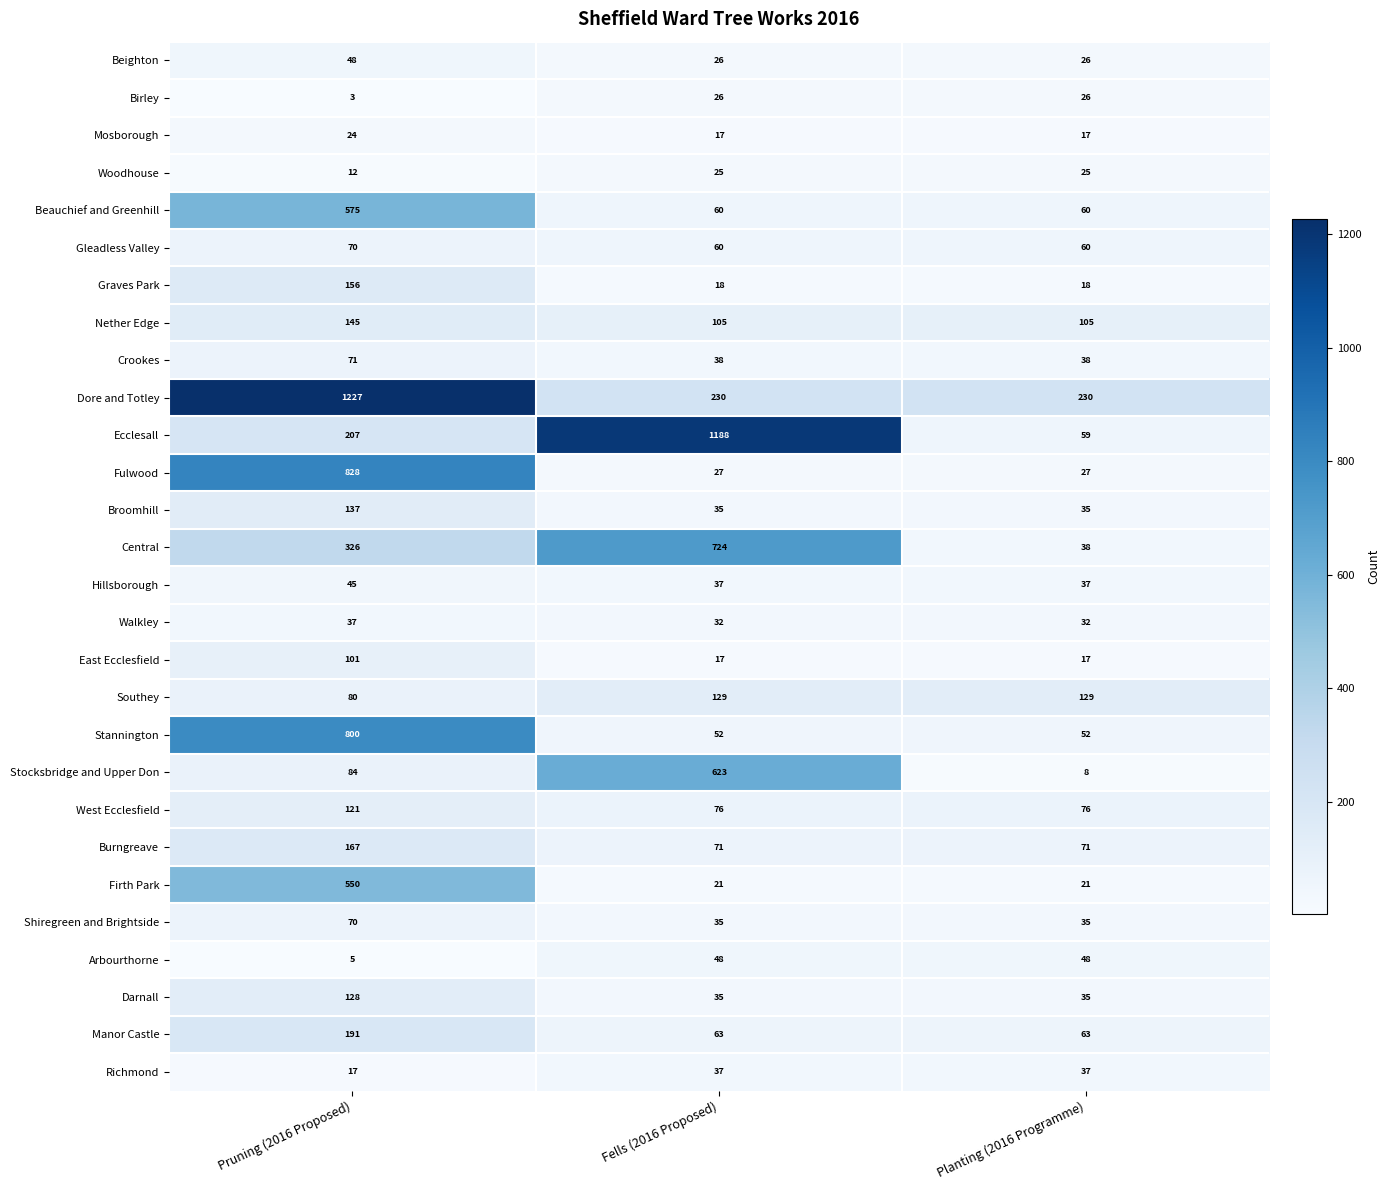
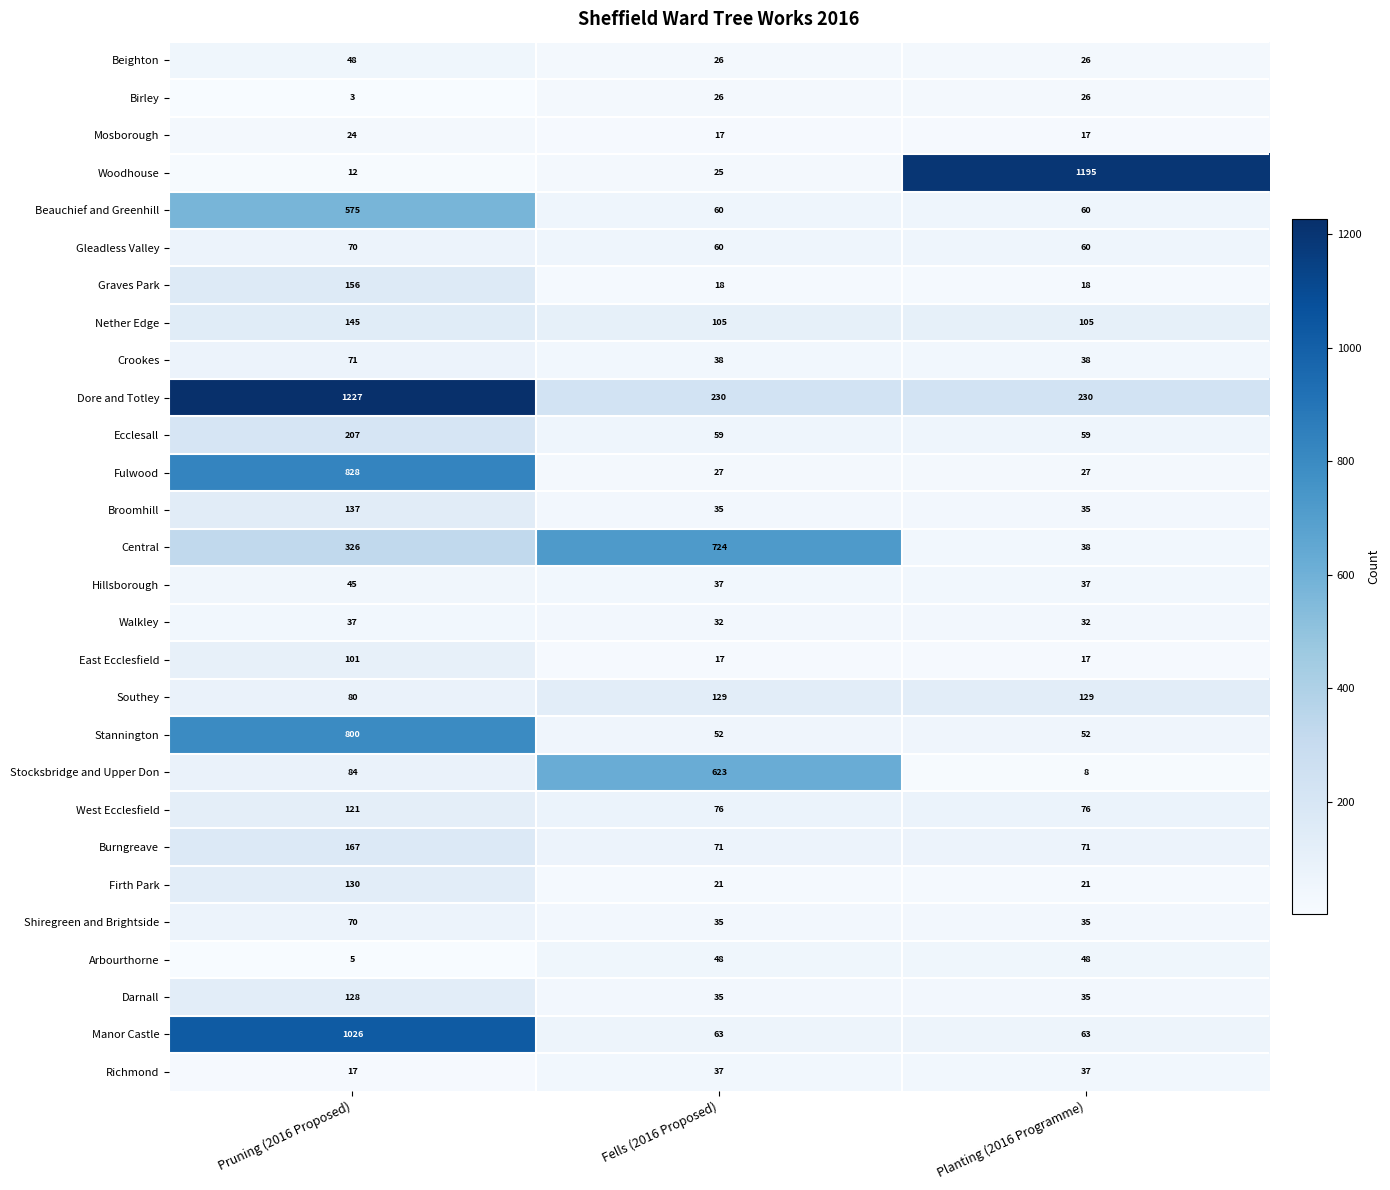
Woodhouse, Planting (2016 Programme): 25 -> 1195
Ecclesall, Fells (2016 Proposed): 1188 -> 59
Firth Park, Pruning (2016 Proposed): 550 -> 130
Manor Castle, Pruning (2016 Proposed): 191 -> 1026
